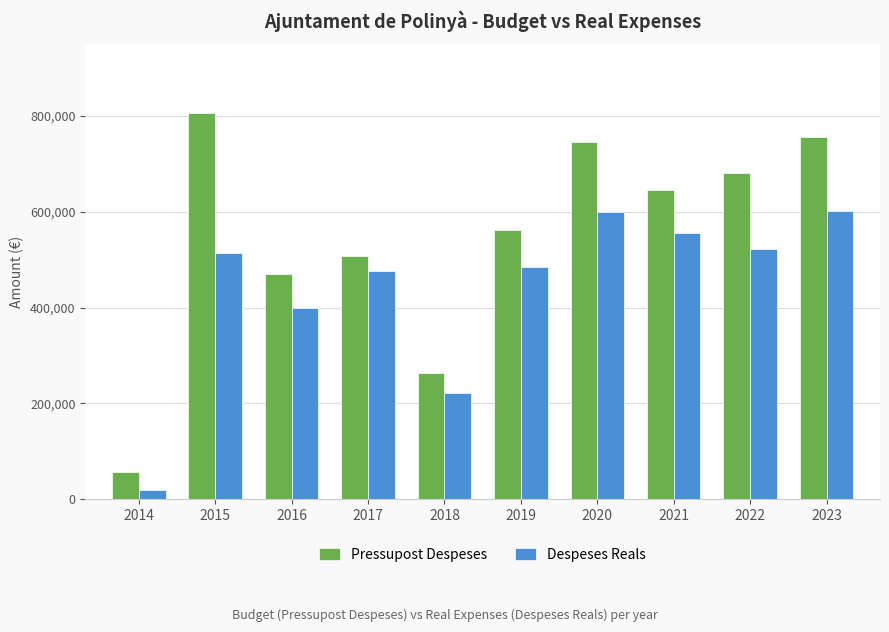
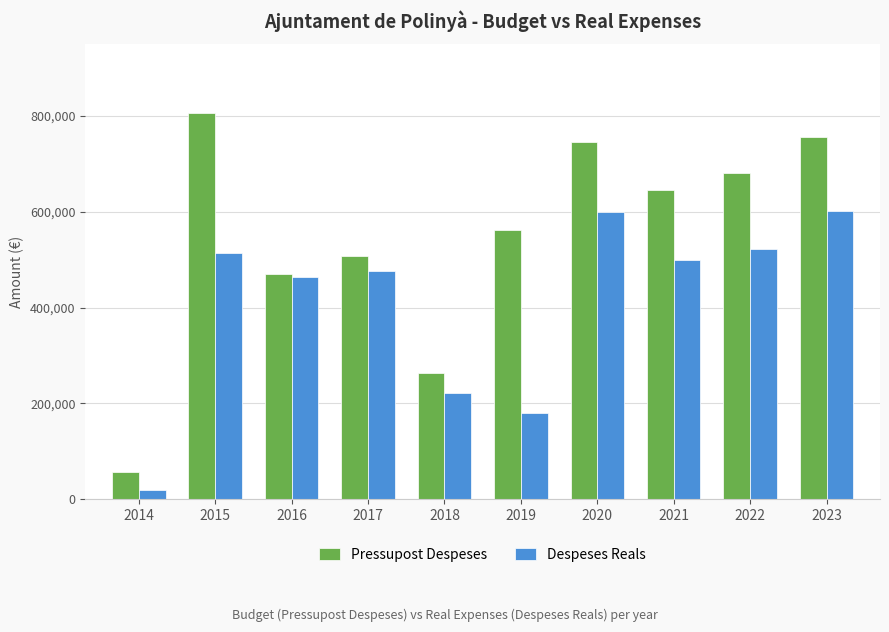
Despeses Reals, 2016: 400,000 -> 460,000
Despeses Reals, 2019: 480,000 -> 180,000
Despeses Reals, 2021: 560,000 -> 500,000
